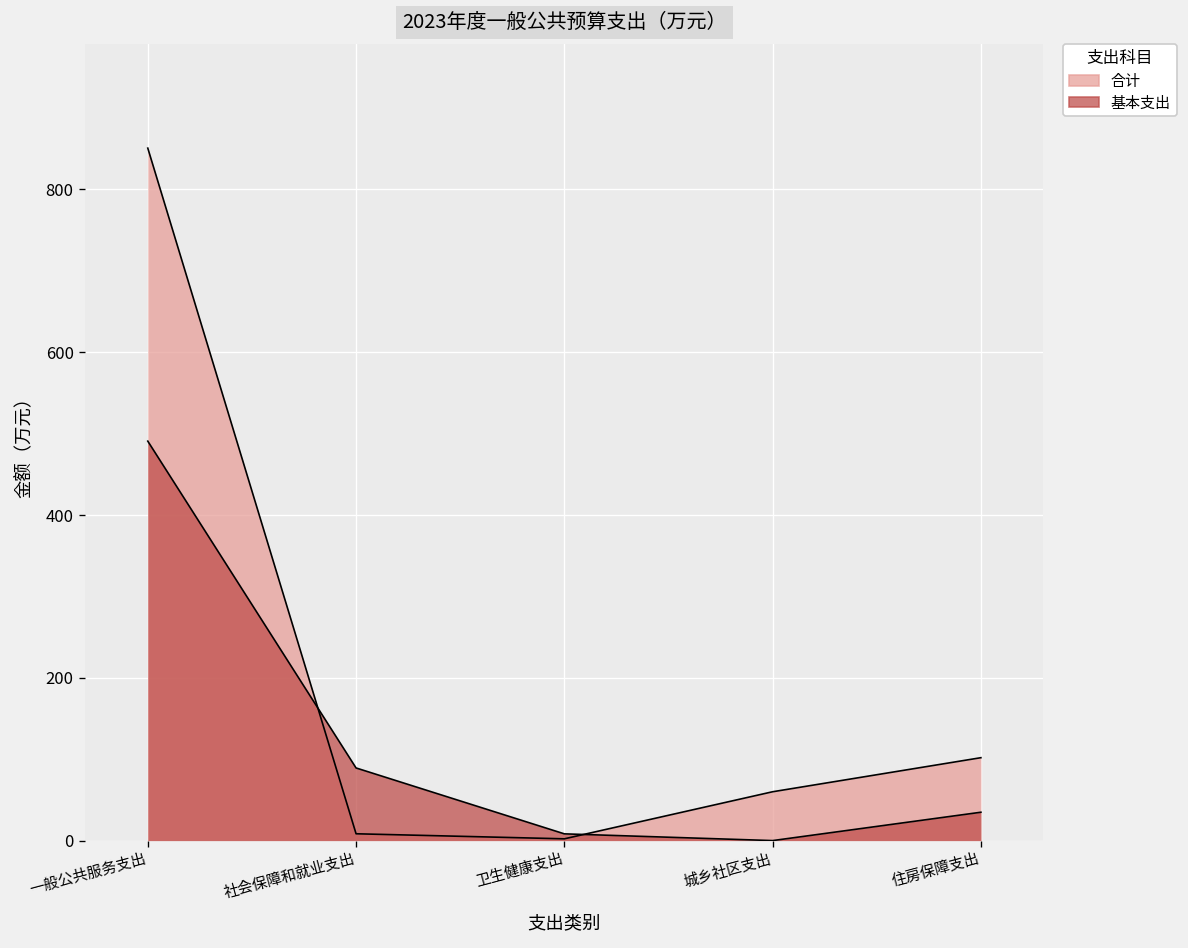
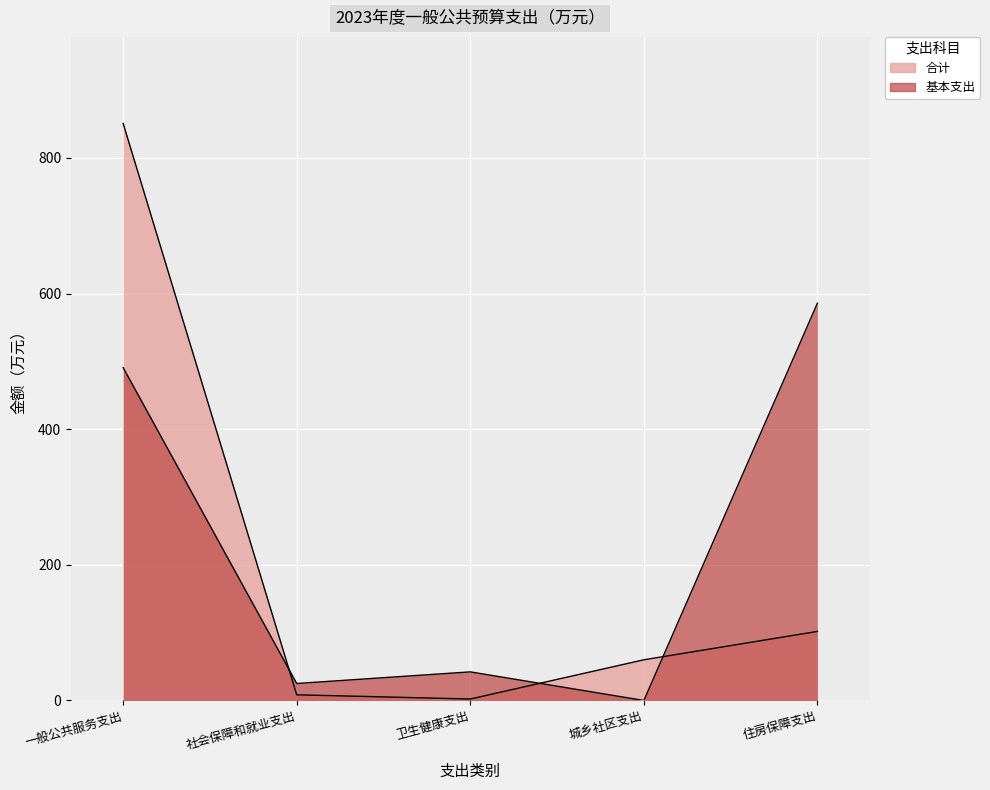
基本支出, 社会保障和就业支出: 90 -> 30
基本支出, 卫生健康支出: 10 -> 40
基本支出, 住房保障支出: 30 -> 590
